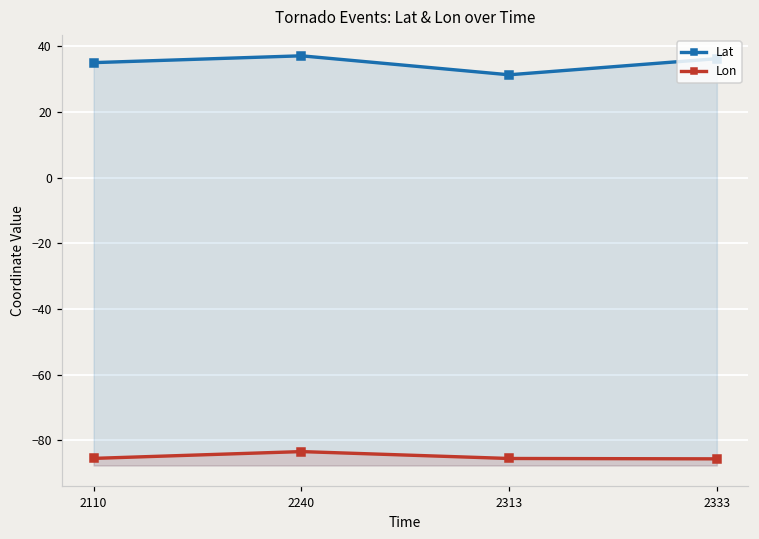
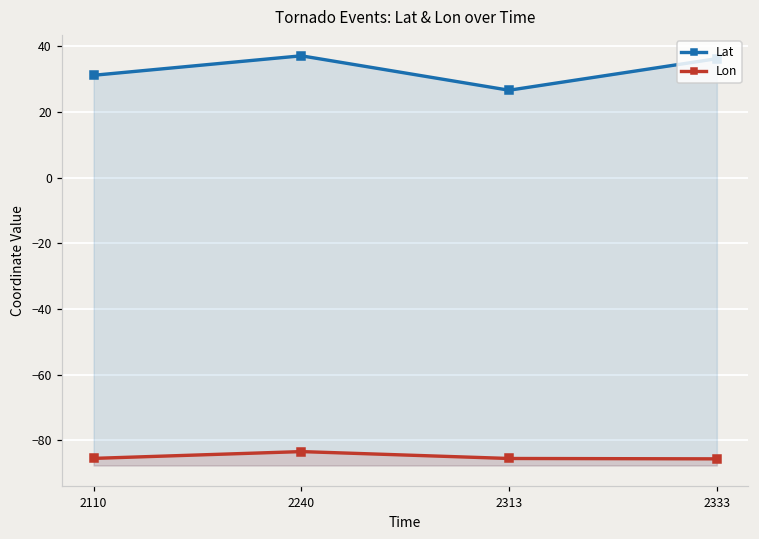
Lat, 2110: 35 -> 31
Lat, 2313: 31 -> 27
